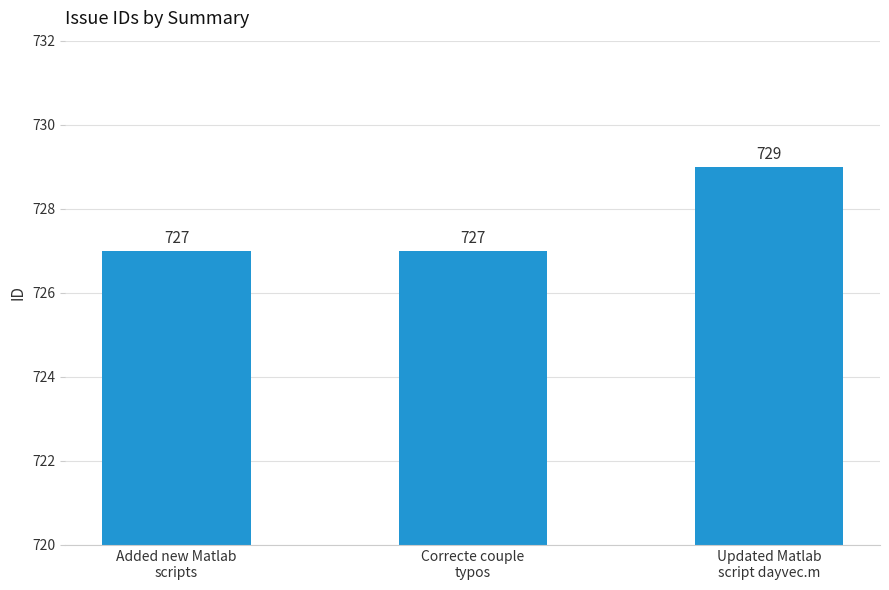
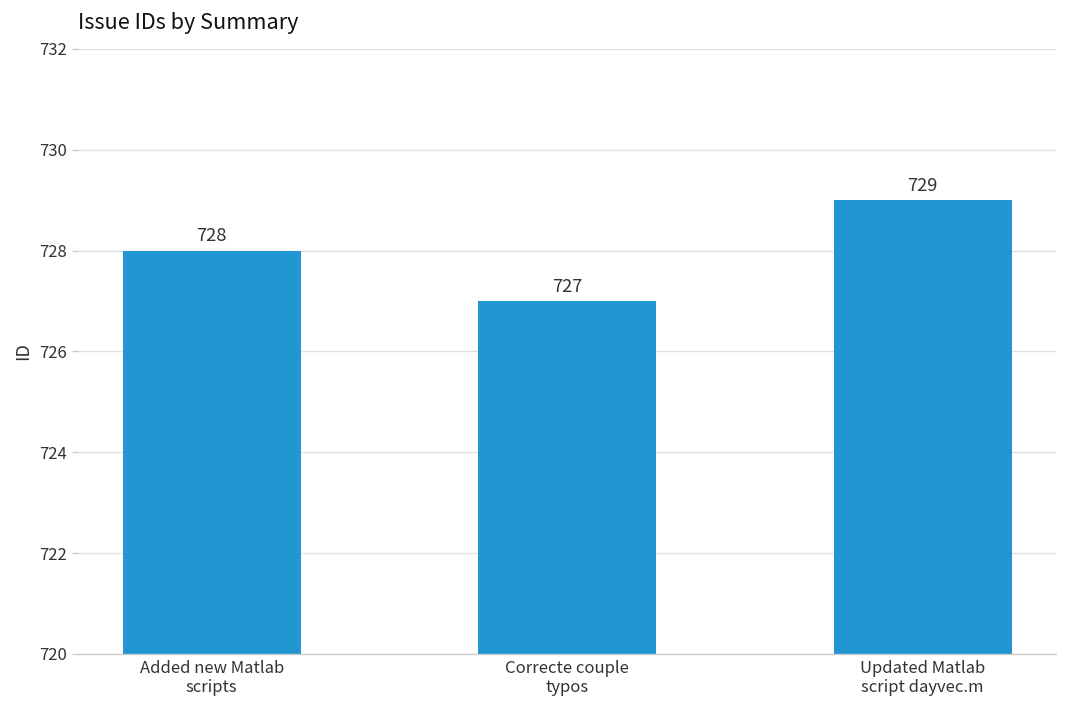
Added new Matlab scripts: 727 -> 728
